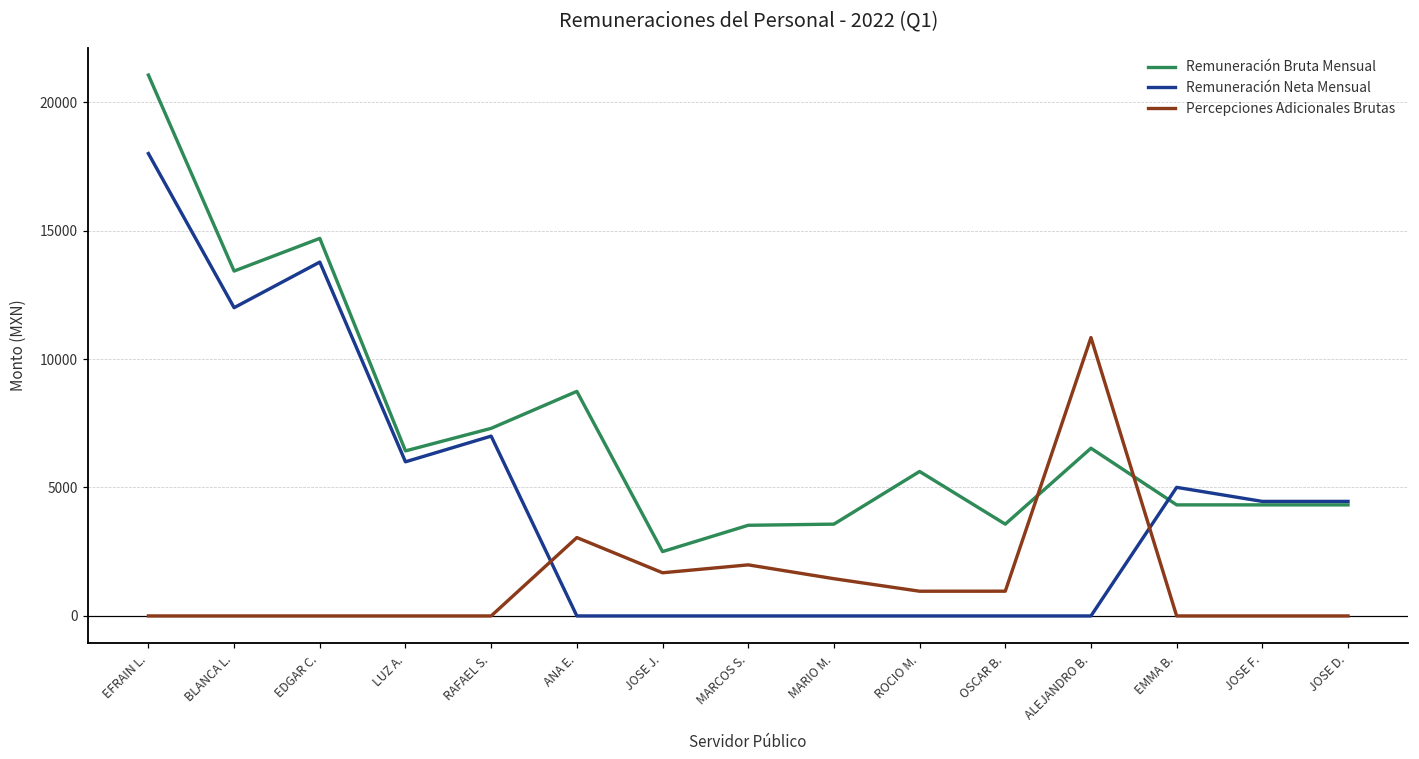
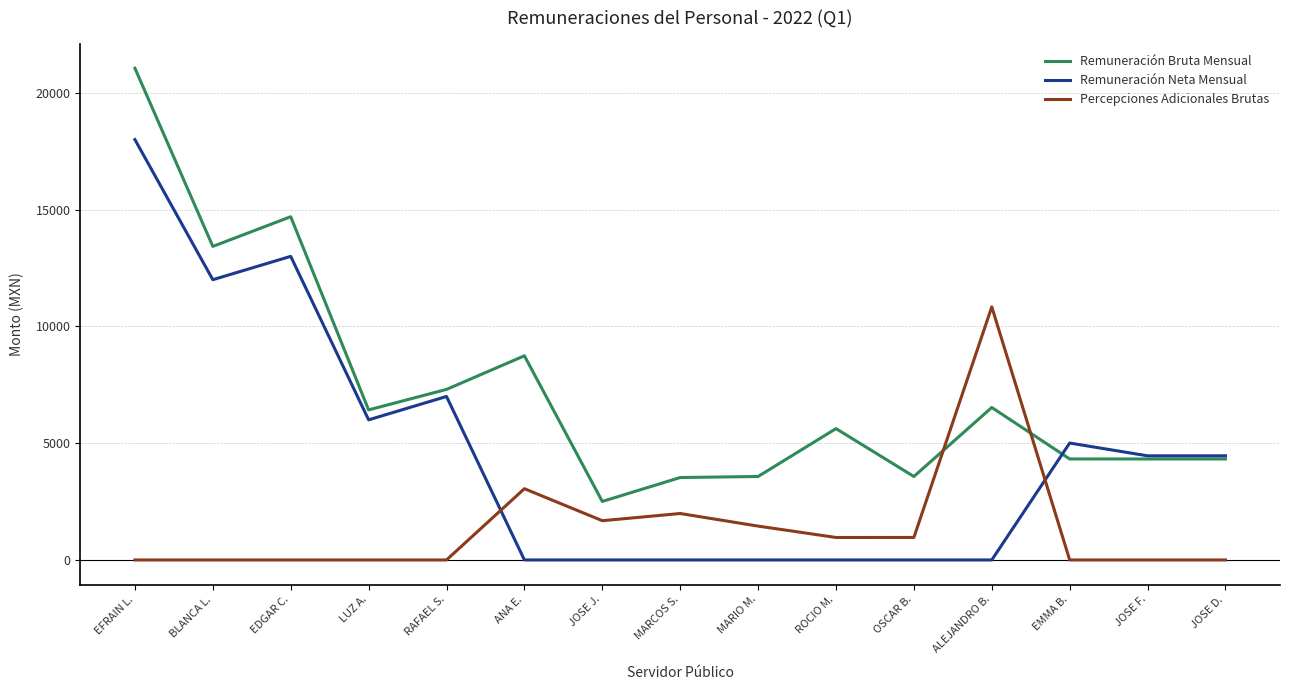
Remuneración Neta Mensual, EDGAR C.: 13800 -> 13000
